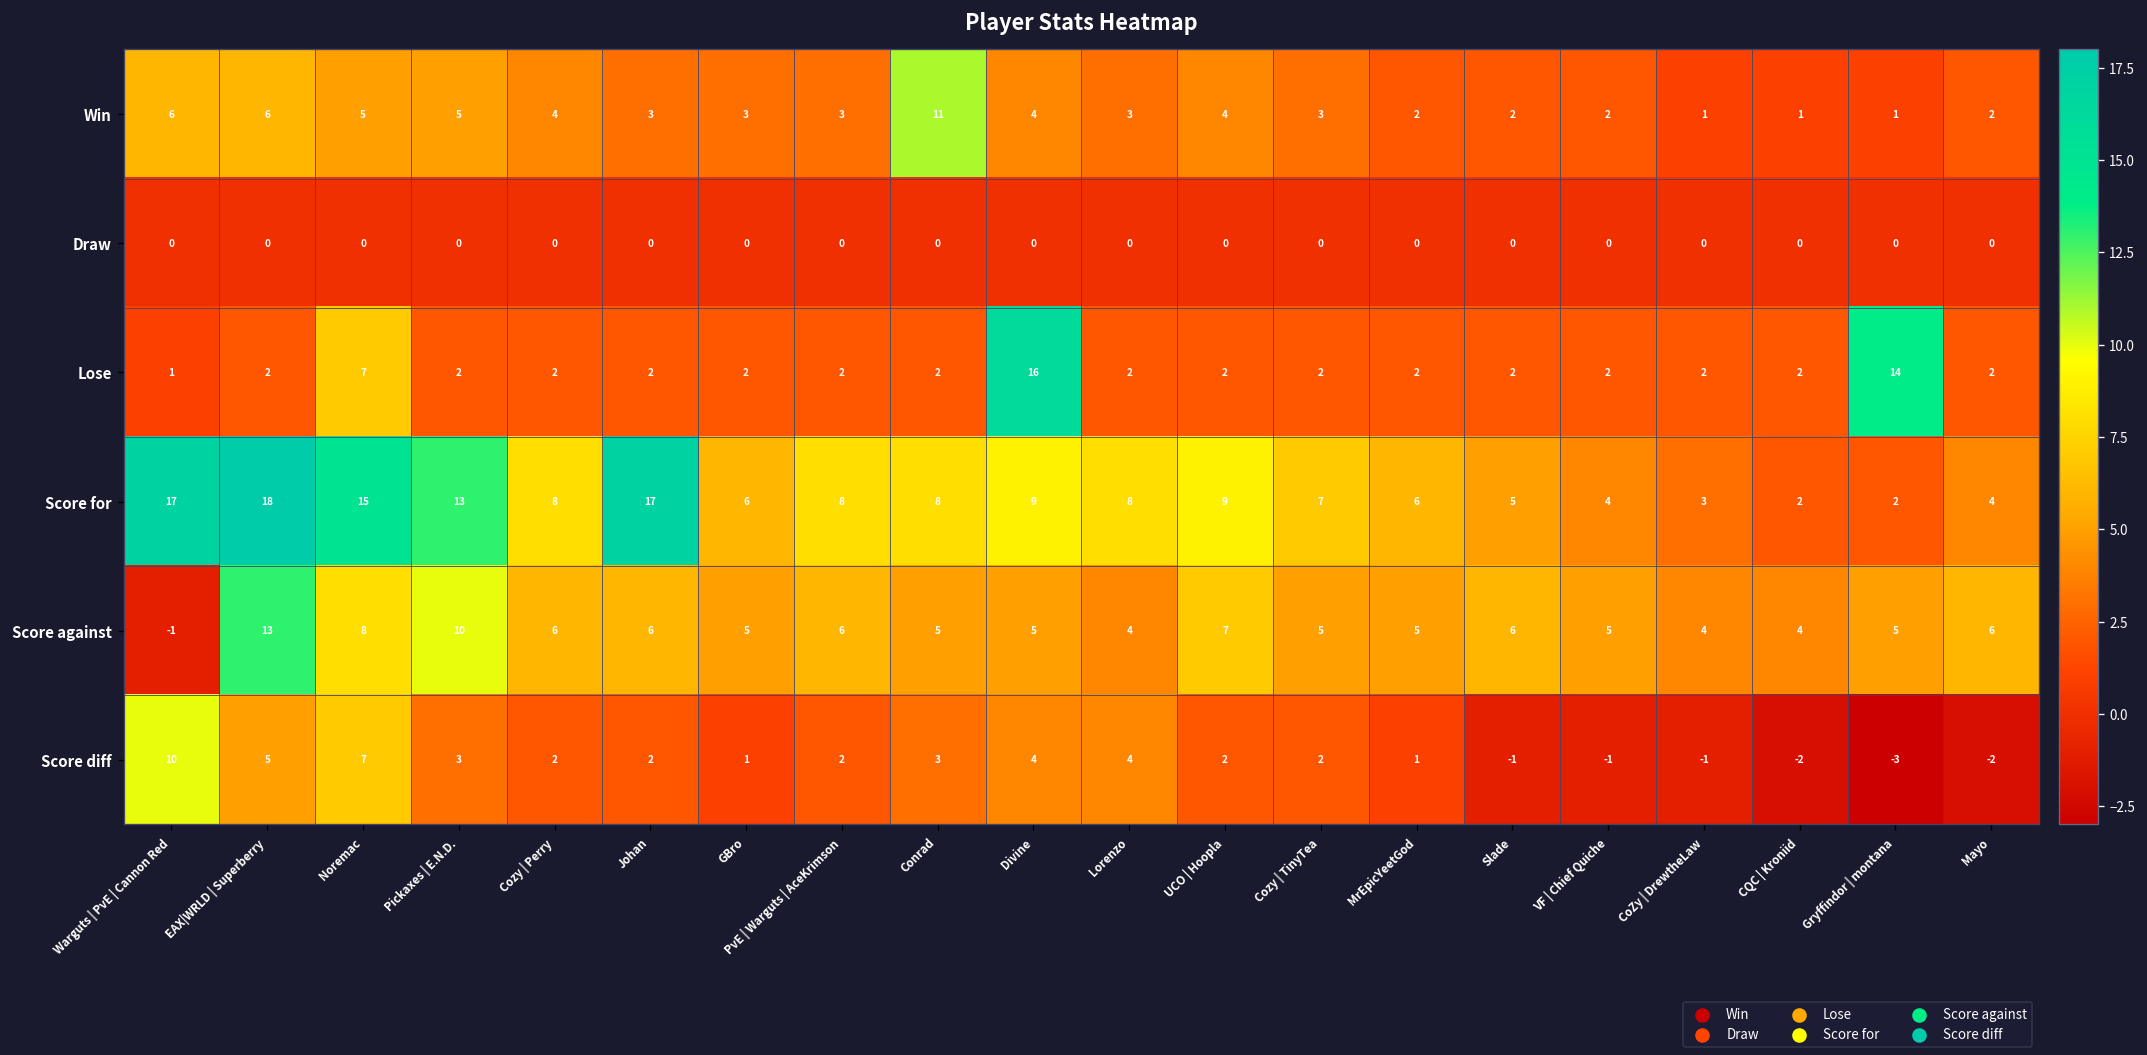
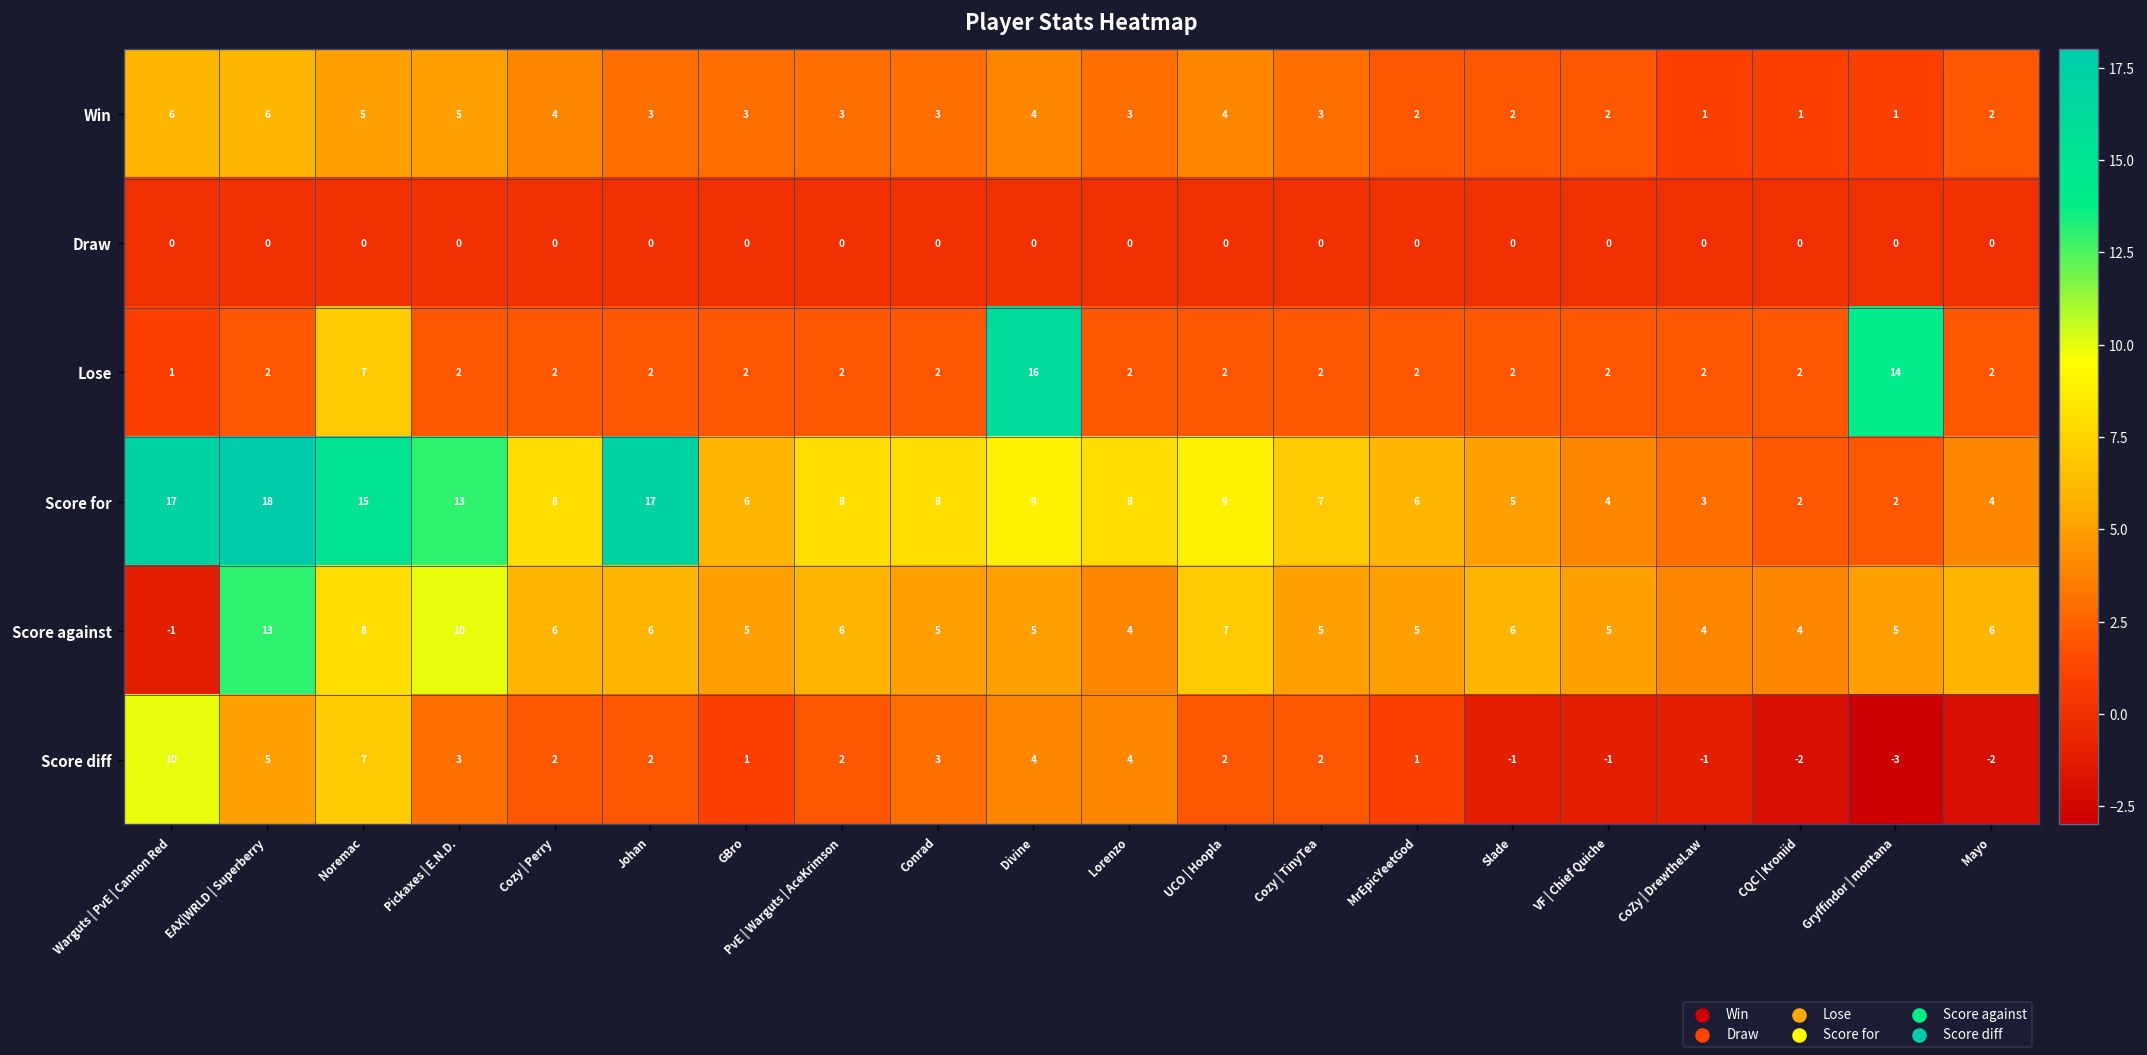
Win, Conrad: 11 -> 3
